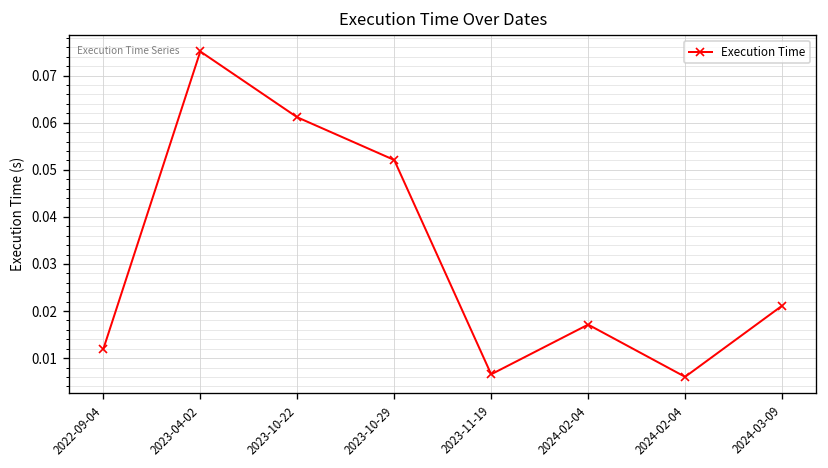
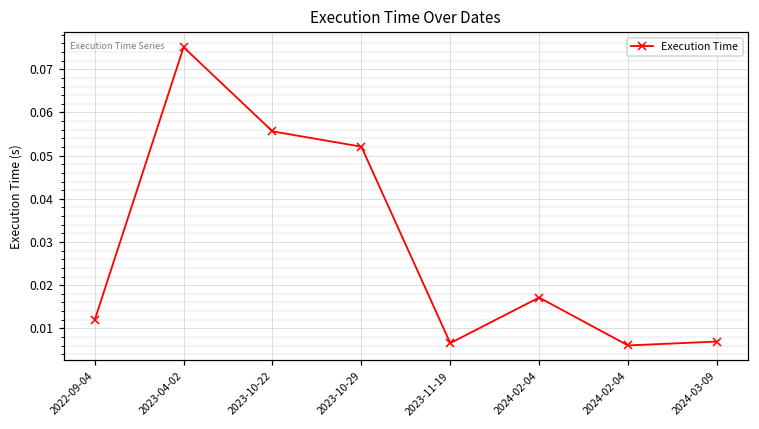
2023-10-22: 0.061 -> 0.056
2024-03-09: 0.021 -> 0.007
